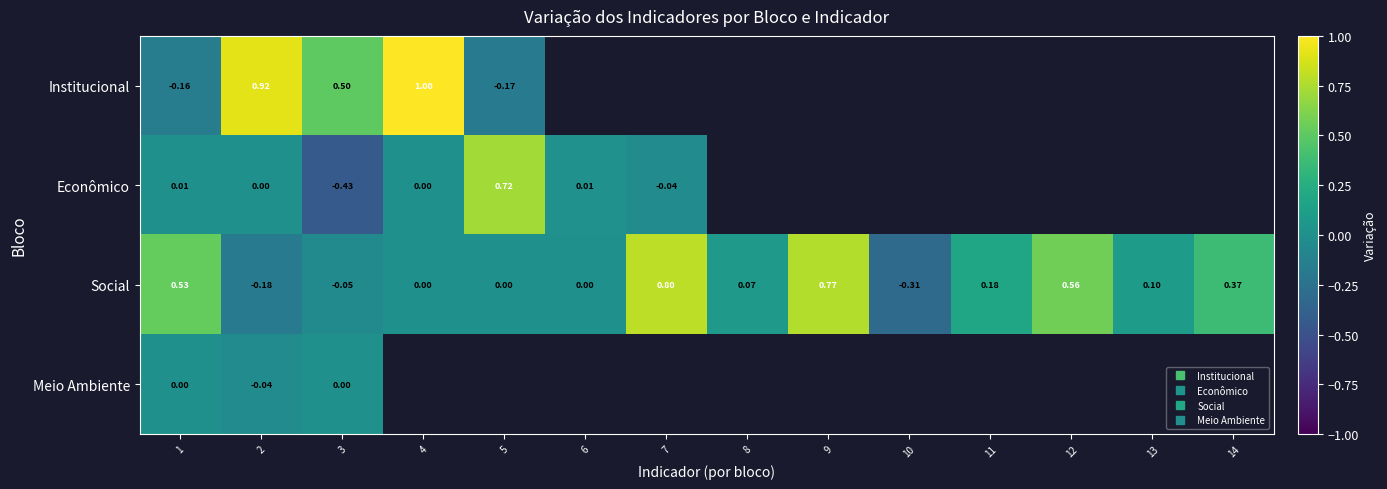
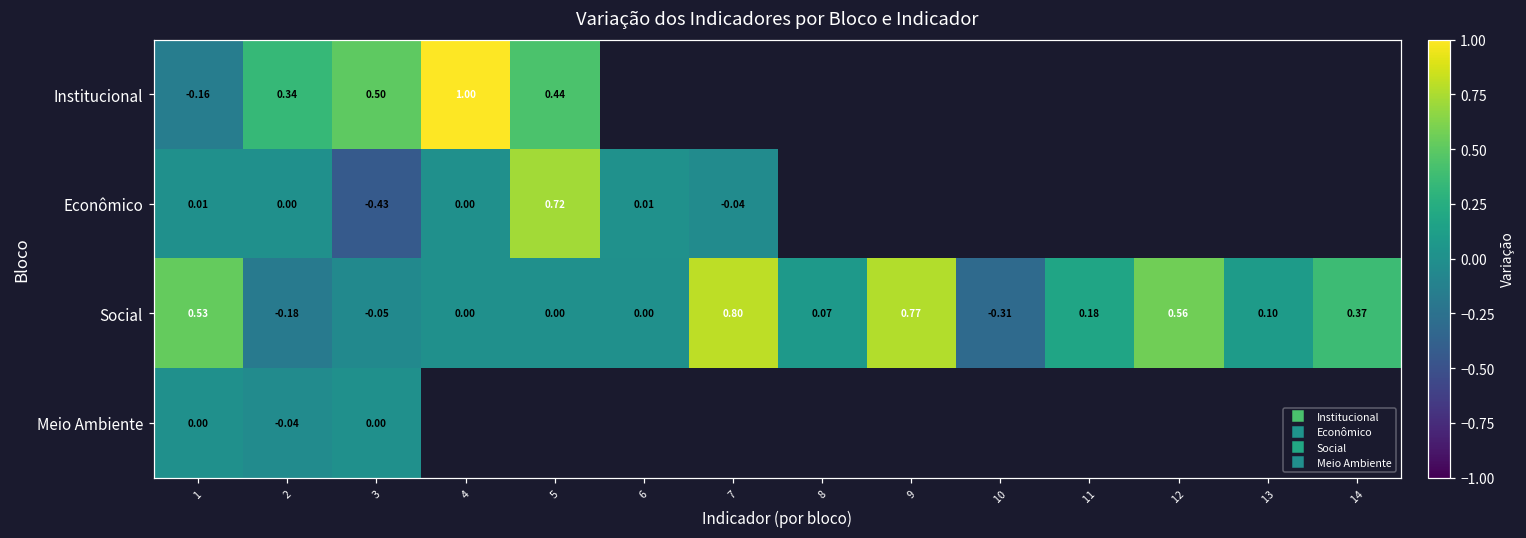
Institucional, 2: 0.92 -> 0.34
Institucional, 5: -0.17 -> 0.44
